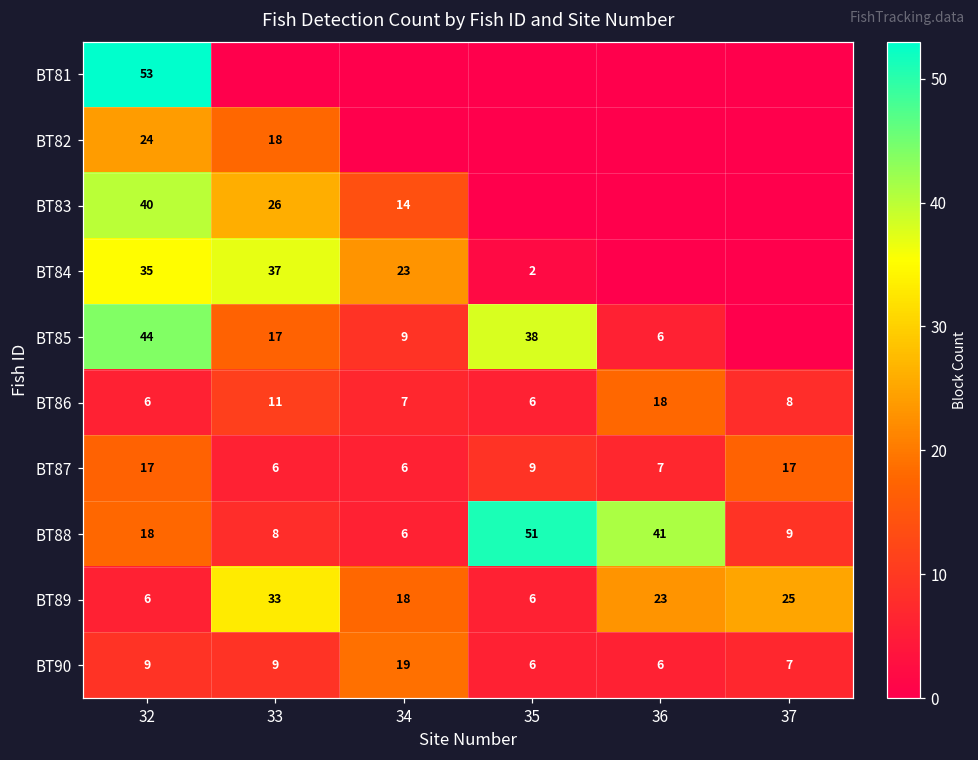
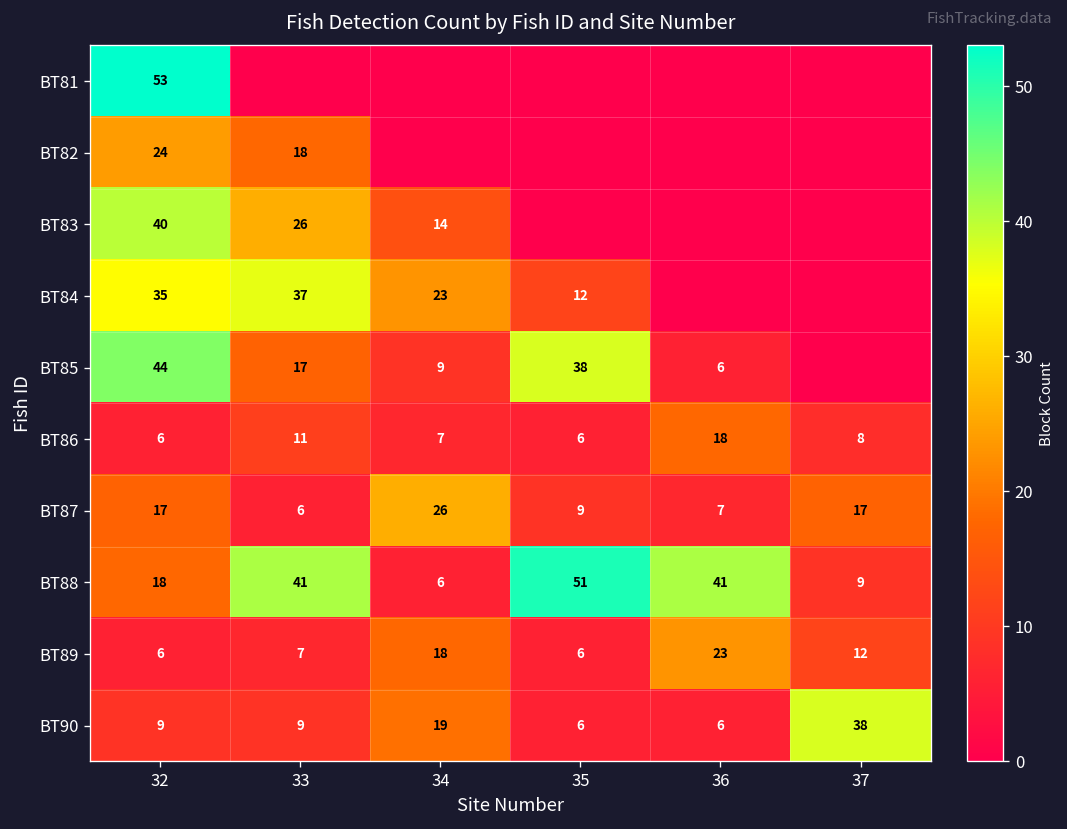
BT84, 35: 2 -> 12
BT87, 34: 6 -> 26
BT88, 33: 8 -> 41
BT89, 33: 33 -> 7
BT89, 37: 25 -> 12
BT90, 37: 7 -> 38
